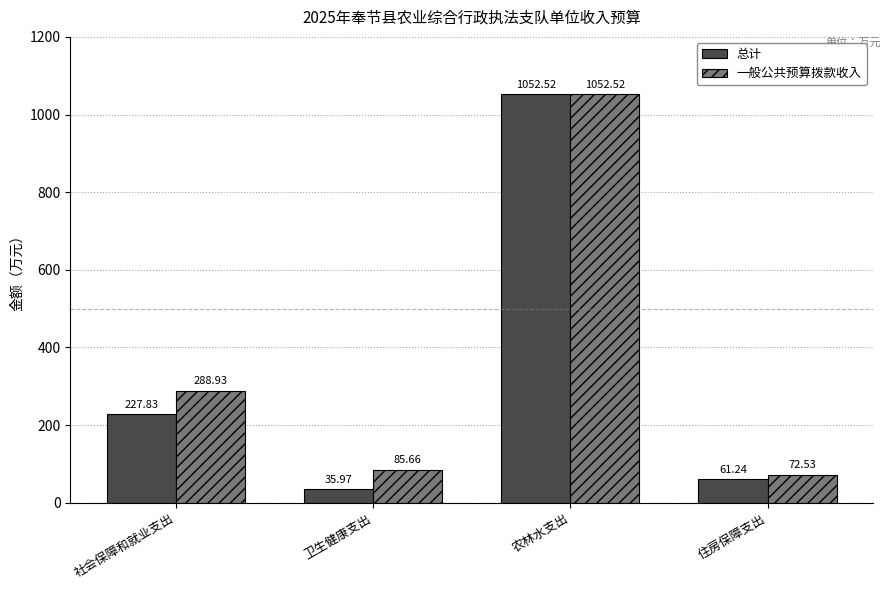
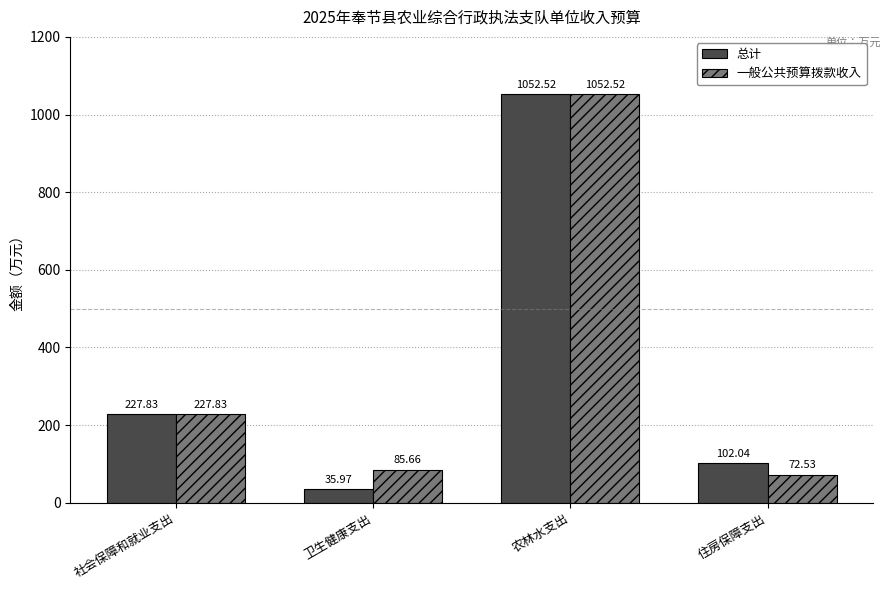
一般公共预算拨款收入, 社会保障和就业支出: 288.93 -> 227.83
总计, 住房保障支出: 61.24 -> 102.04
